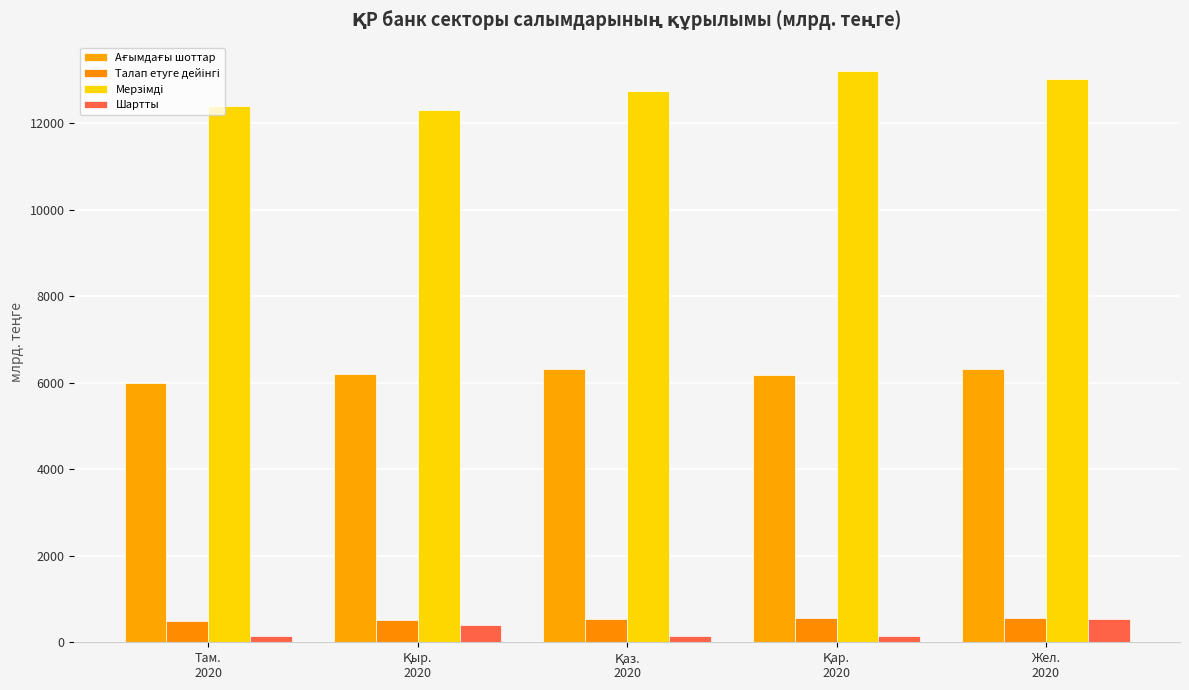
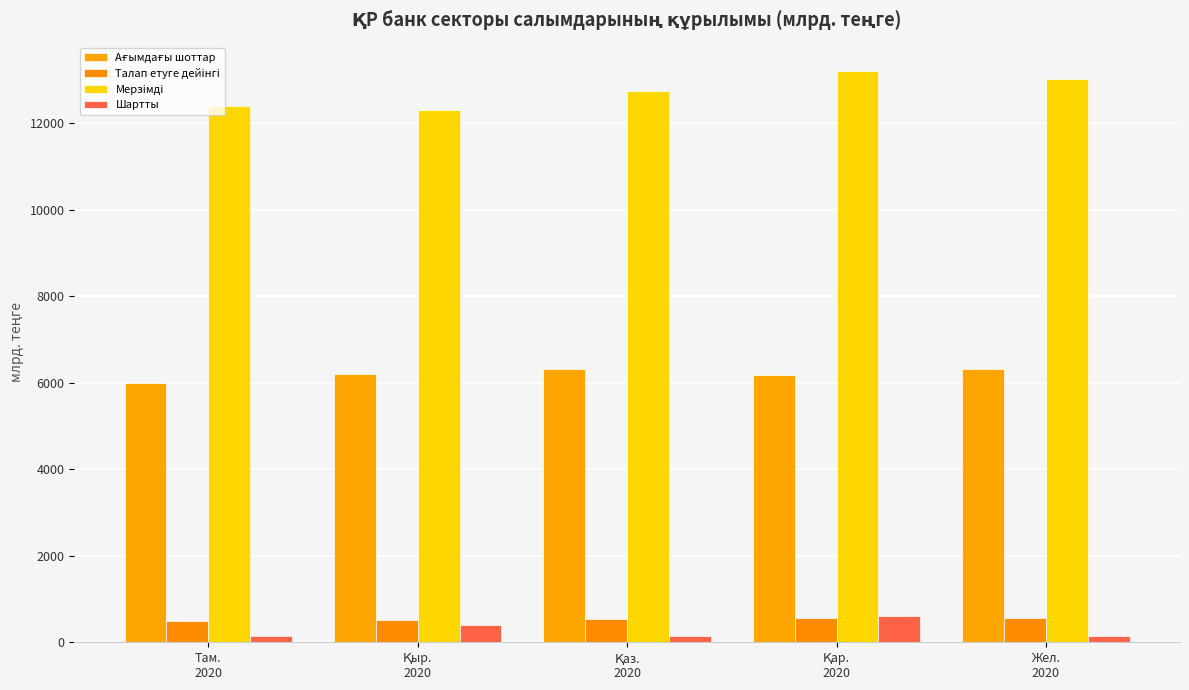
Шартты, Қар. 2020: 200 -> 600
Шартты, Жел. 2020: 500 -> 200
